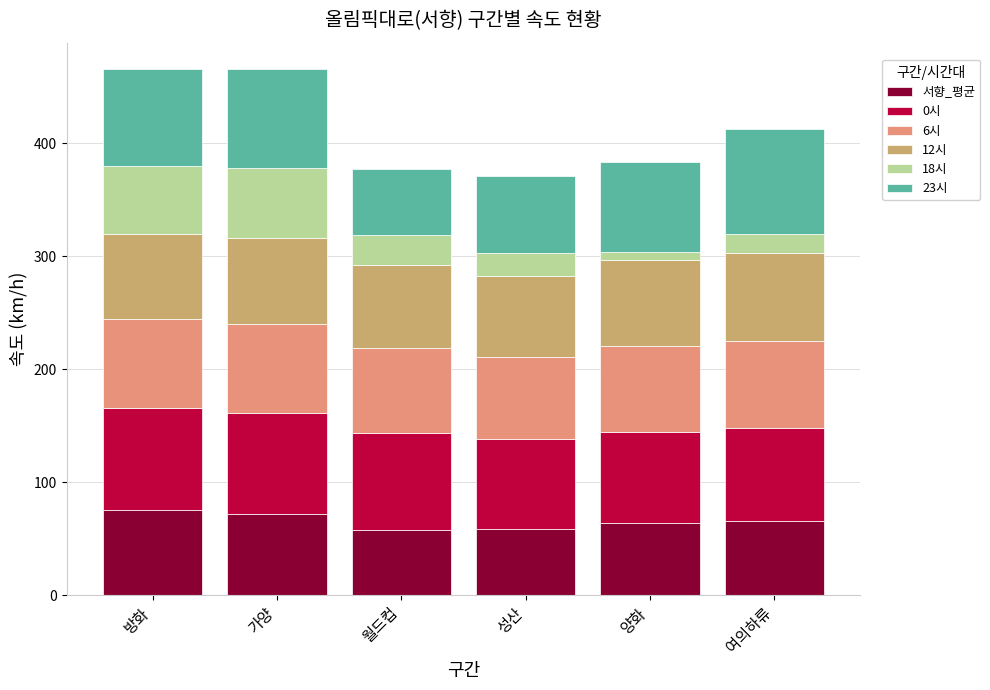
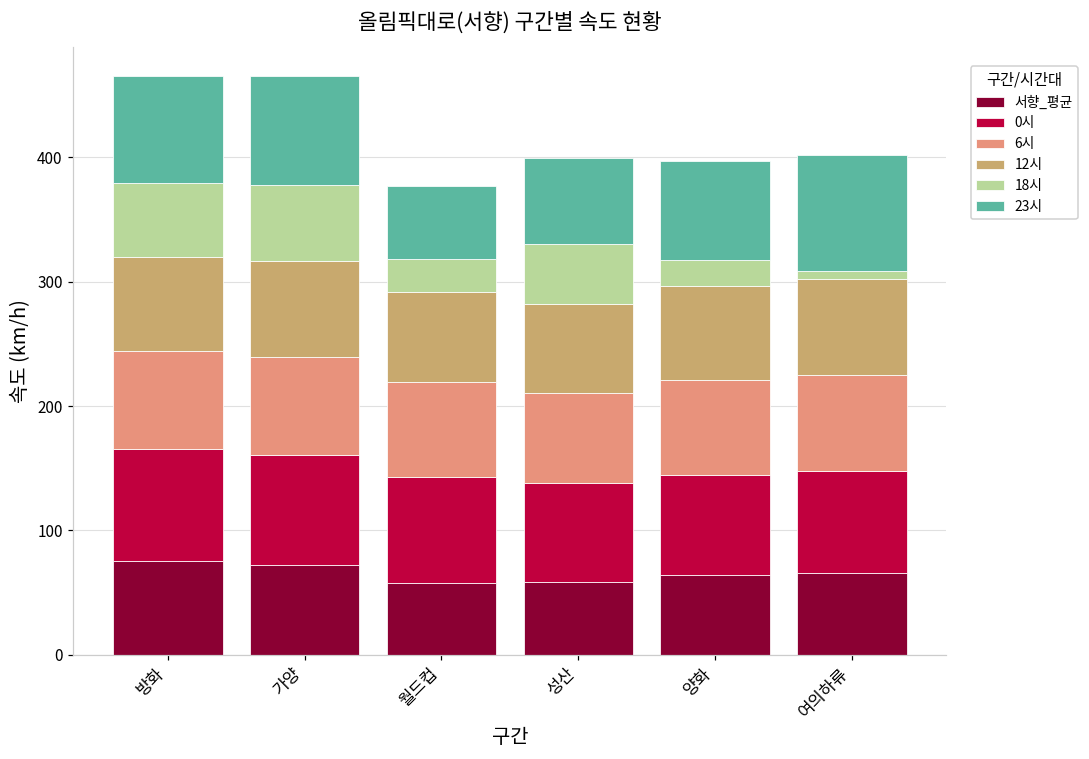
18시, 성산: 20 -> 48
18시, 양화: 7 -> 21
18시, 여의하류: 17 -> 7
